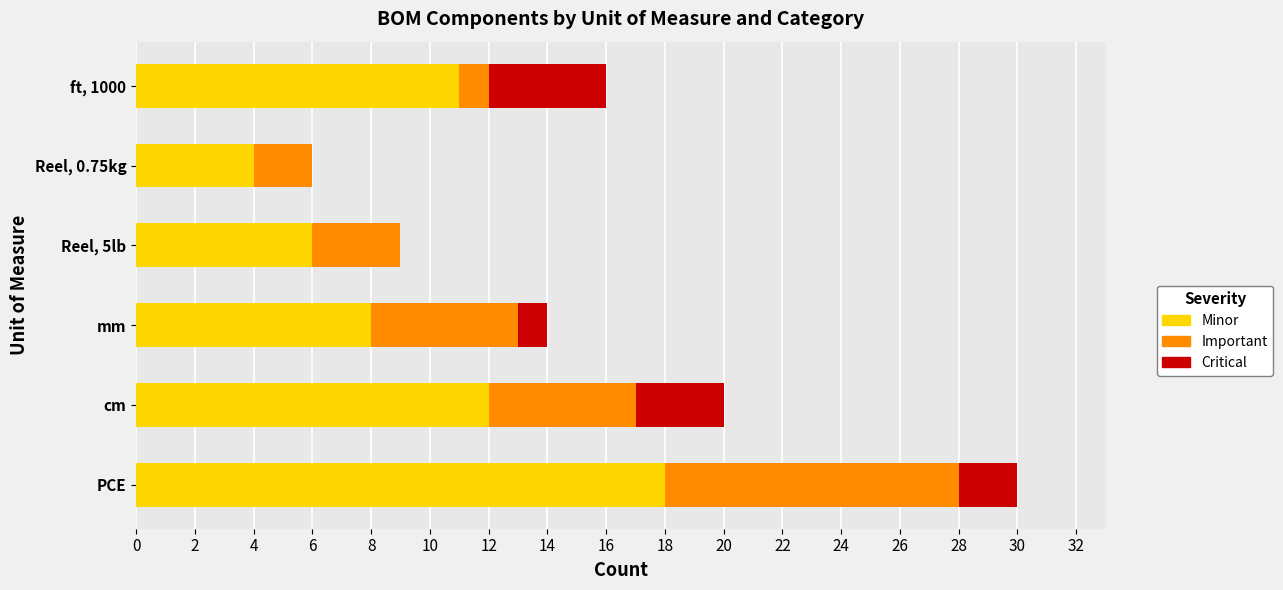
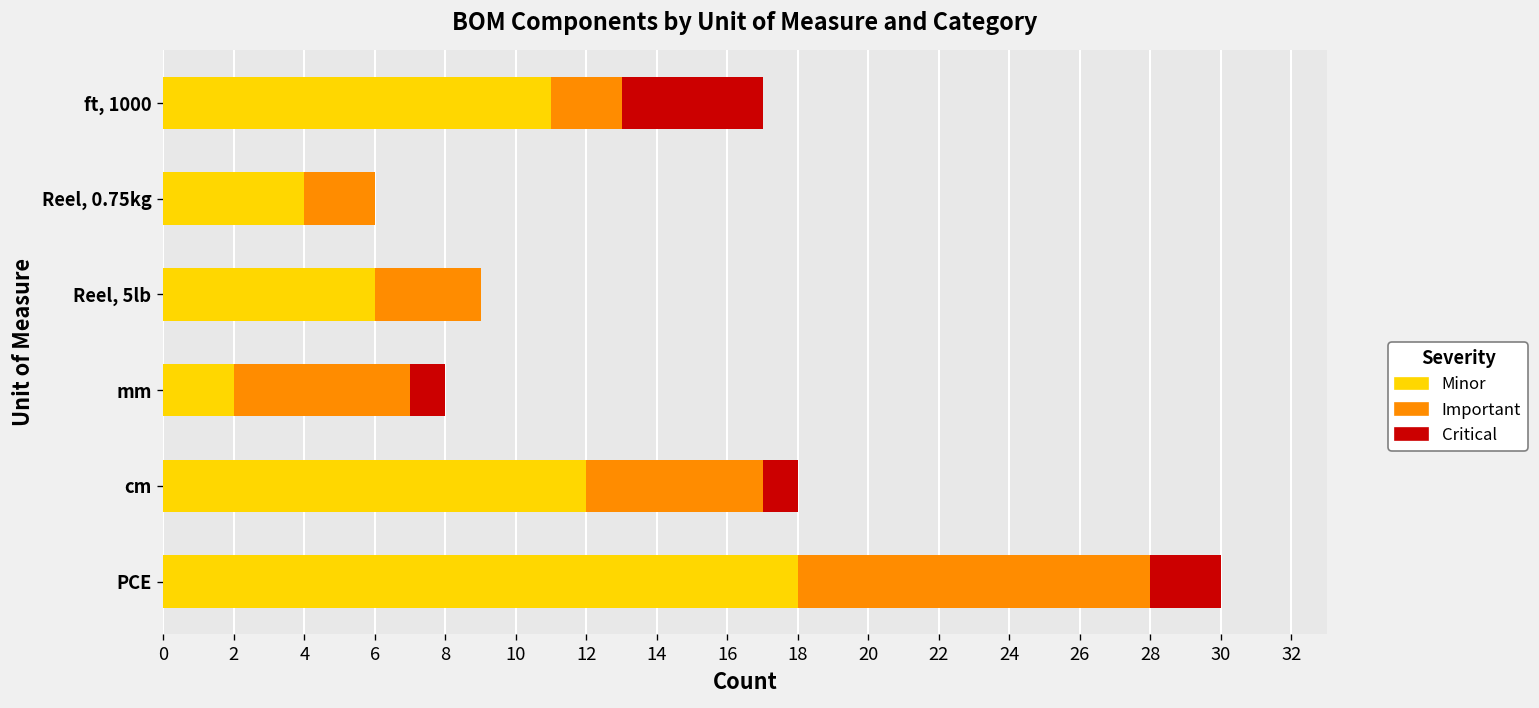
Important, ft, 1000: 1 -> 2
Minor, mm: 8 -> 2
Critical, cm: 3 -> 1
